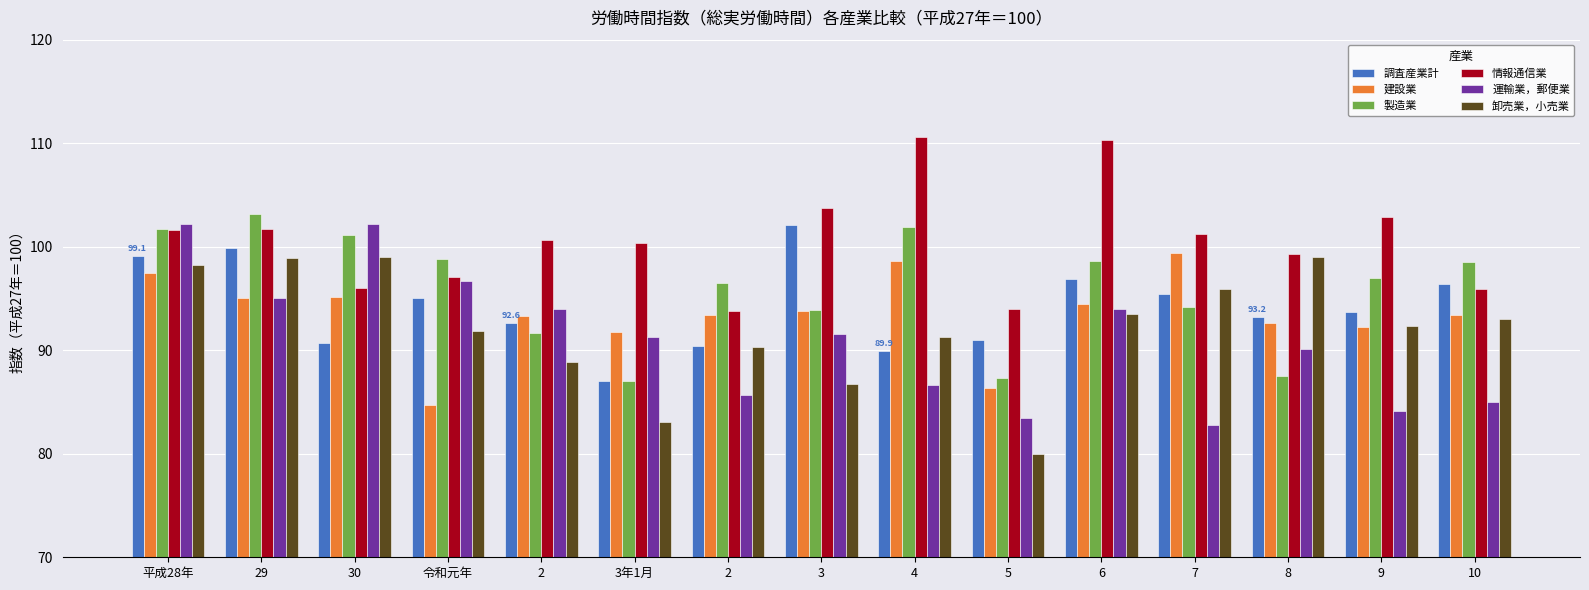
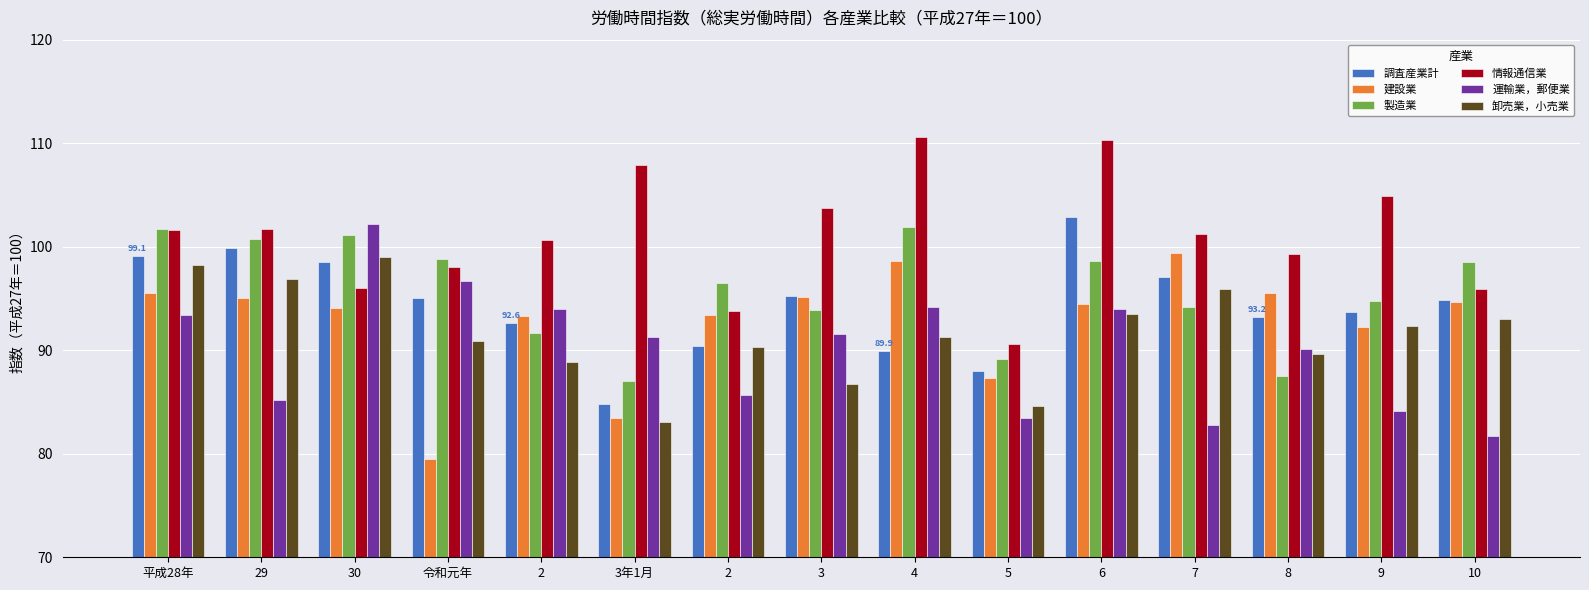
建設業, 平成28年: 97.5 -> 95.5
運輸業，郵便業, 平成28年: 102.2 -> 93.4
製造業, 29: 103.2 -> 100.7
運輸業，郵便業, 29: 95.0 -> 85.2
卸売業，小売業, 29: 98.9 -> 96.9
調査産業計, 30: 90.7 -> 98.5
建設業, 30: 95.1 -> 94.1
建設業, 令和元年: 84.7 -> 79.5
情報通信業, 令和元年: 97.1 -> 98.0
卸売業，小売業, 令和元年: 91.9 -> 90.9
調査産業計, 3年1月: 87.0 -> 84.8
建設業, 3年1月: 91.8 -> 83.5
情報通信業, 3年1月: 100.4 -> 107.9
調査産業計, 3: 102.1 -> 95.2
建設業, 3: 93.8 -> 95.1
運輸業，郵便業, 4: 86.6 -> 94.2
調査産業計, 5: 91 -> 88
建設業, 5: 86.4 -> 87.3
製造業, 5: 87.3 -> 89.2
情報通信業, 5: 94.0 -> 90.6
卸売業，小売業, 5: 80.0 -> 84.6
調査産業計, 6: 96.9 -> 102.9
調査産業計, 7: 95.4 -> 97.1
建設業, 8: 92.6 -> 95.5
卸売業，小売業, 8: 99.0 -> 89.6
製造業, 9: 97.0 -> 94.8
情報通信業, 9: 102.9 -> 104.9
調査産業計, 10: 96.4 -> 94.9
建設業, 10: 93.4 -> 94.7
運輸業，郵便業, 10: 85.0 -> 81.7
